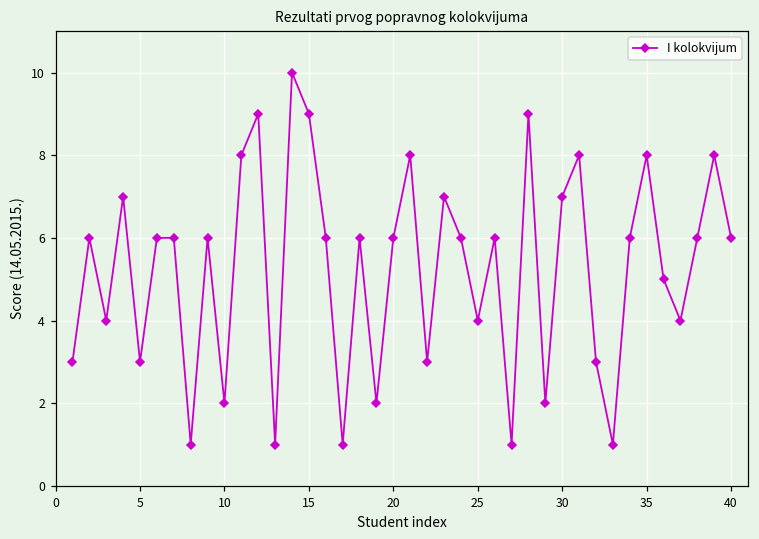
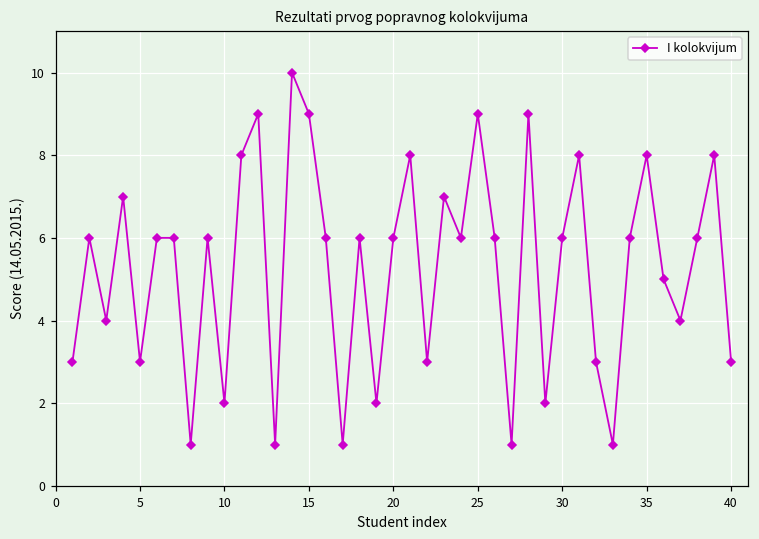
25: 4 -> 9
30: 7 -> 6
40: 6 -> 3
